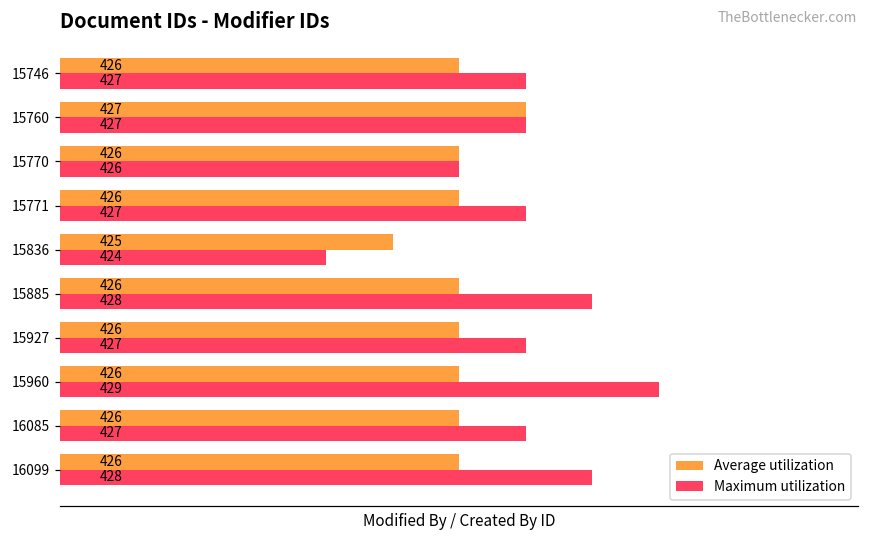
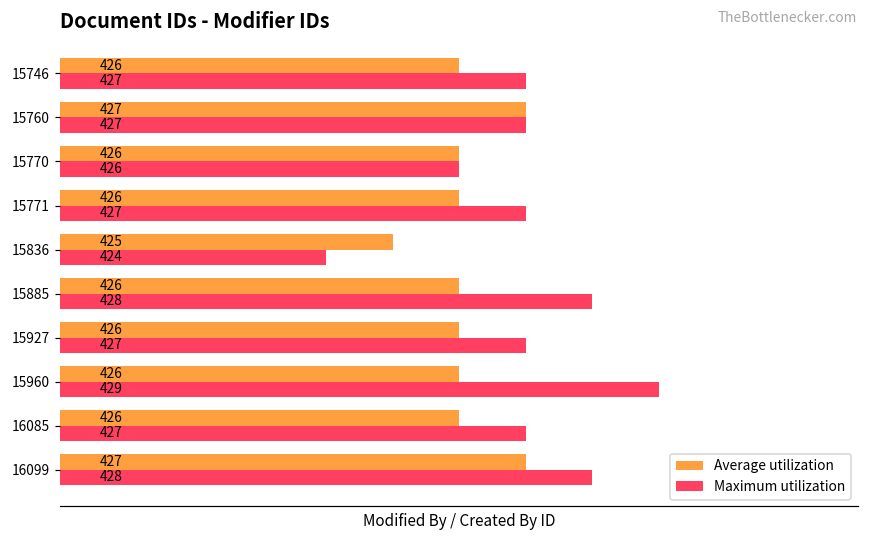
Average utilization, 16099: 426 -> 427
